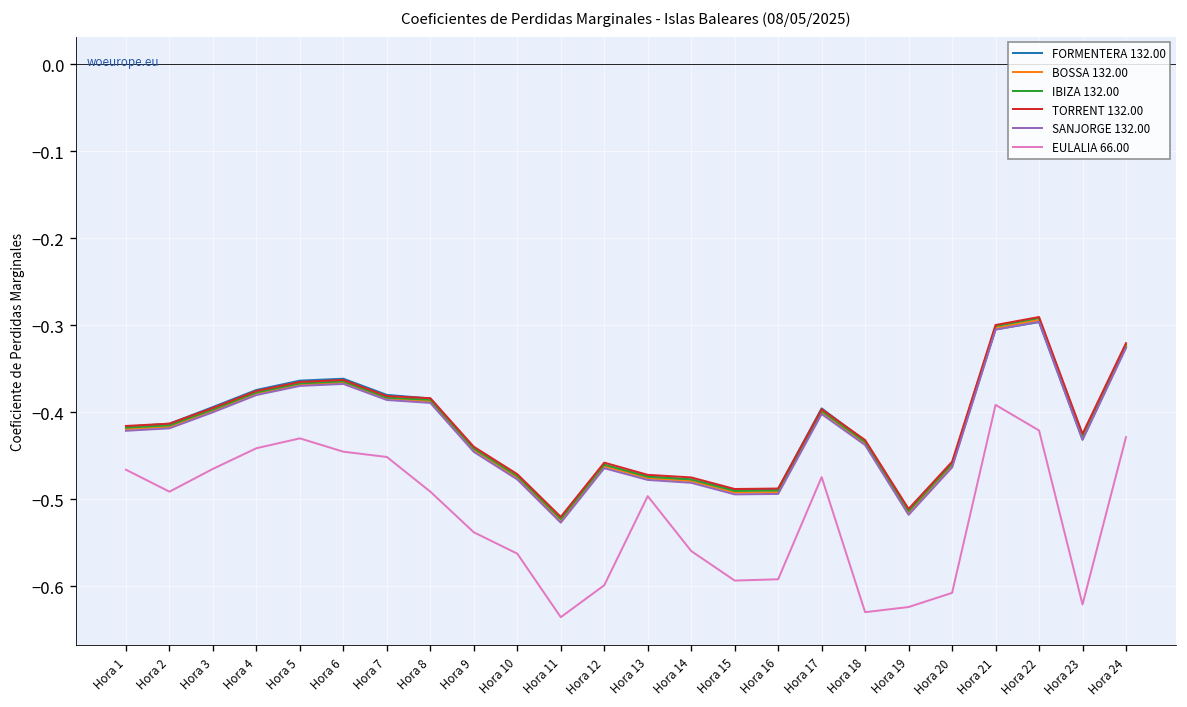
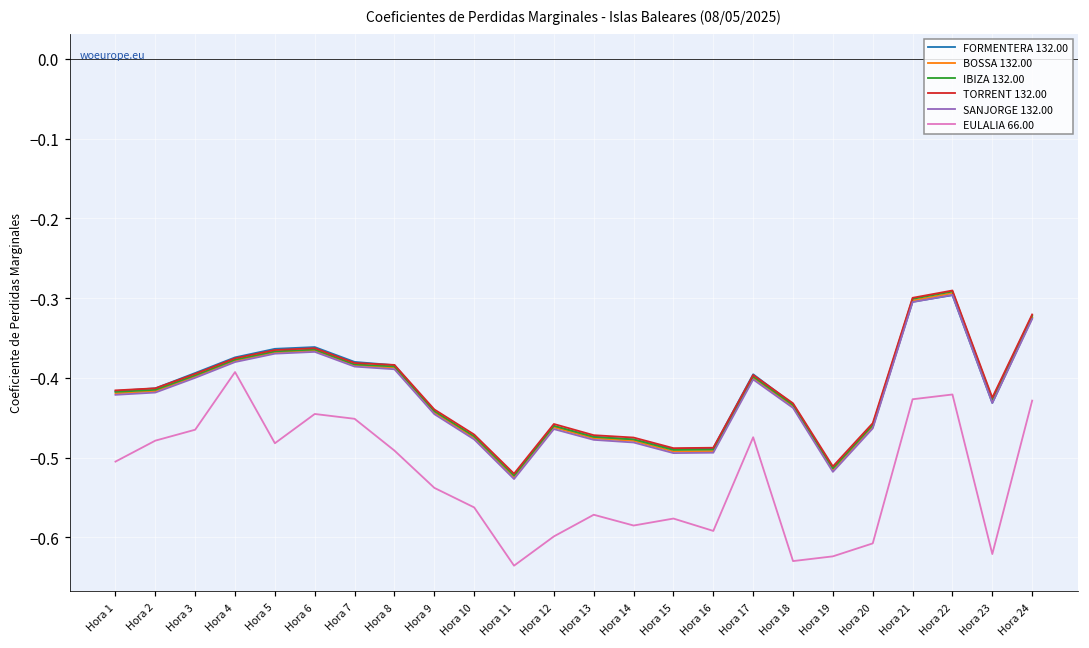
EULALIA 66.00, Hora 1: -0.47 -> -0.51
EULALIA 66.00, Hora 2: -0.49 -> -0.48
EULALIA 66.00, Hora 4: -0.44 -> -0.39
EULALIA 66.00, Hora 5: -0.43 -> -0.48
EULALIA 66.00, Hora 13: -0.50 -> -0.57
EULALIA 66.00, Hora 14: -0.56 -> -0.59
EULALIA 66.00, Hora 15: -0.59 -> -0.58
EULALIA 66.00, Hora 21: -0.39 -> -0.43
